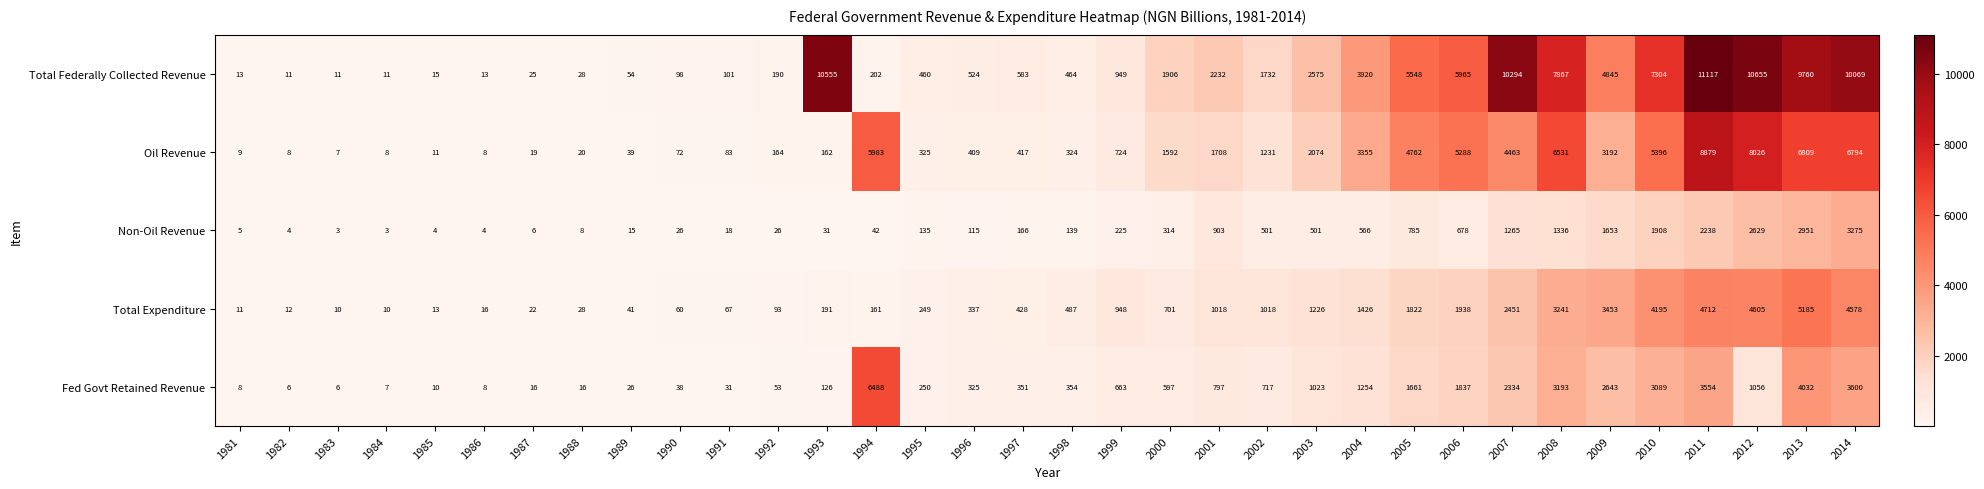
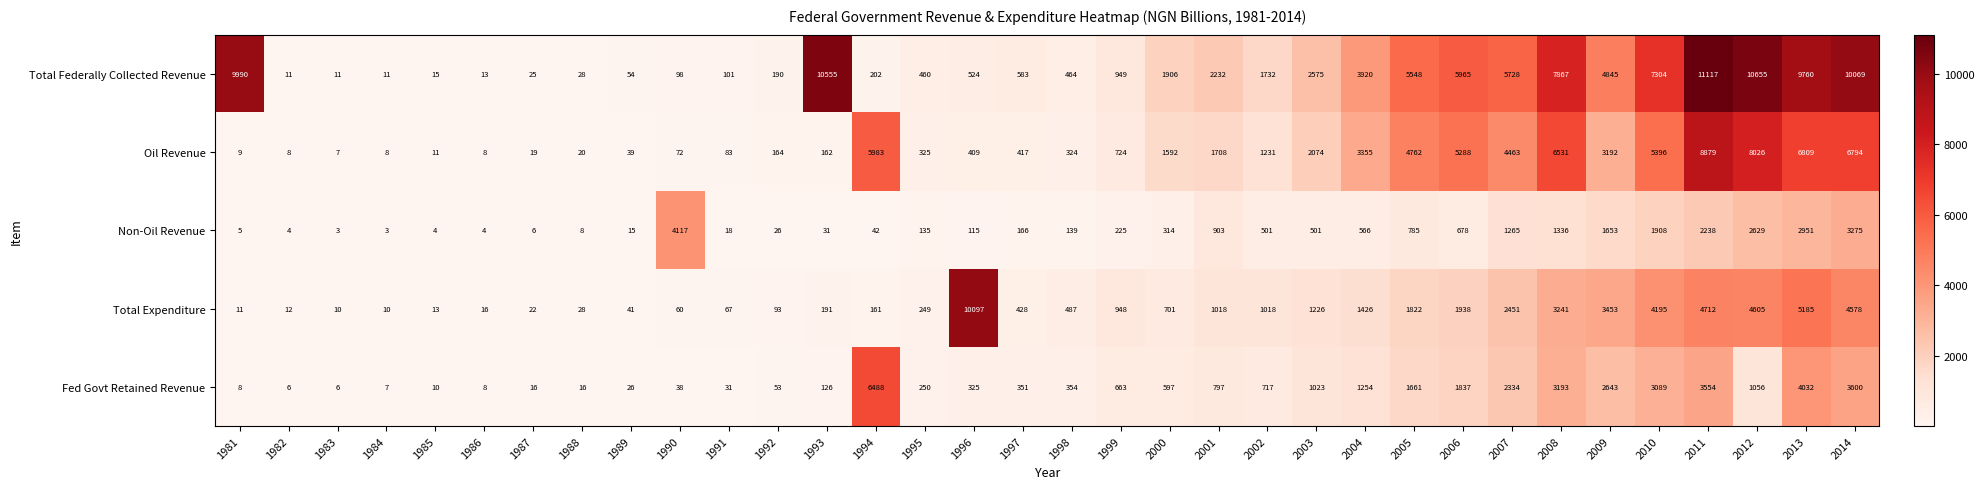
Total Federally Collected Revenue, 1981: 13 -> 9990
Total Federally Collected Revenue, 2007: 10294 -> 5728
Non-Oil Revenue, 1990: 26 -> 4117
Total Expenditure, 1996: 337 -> 10097
